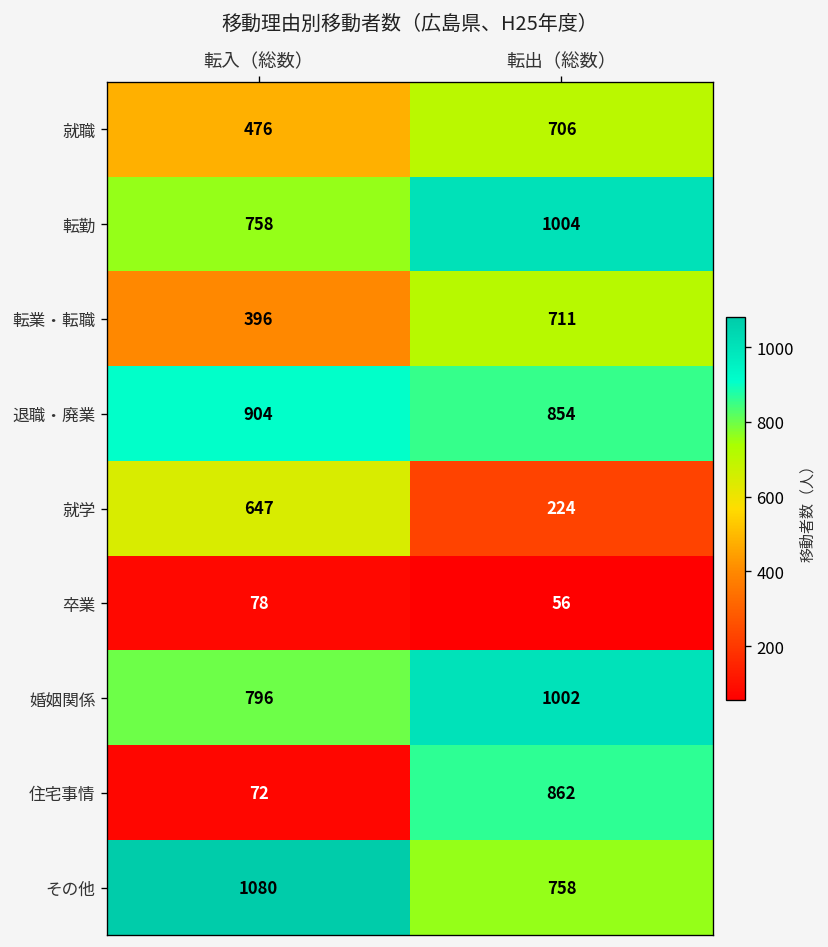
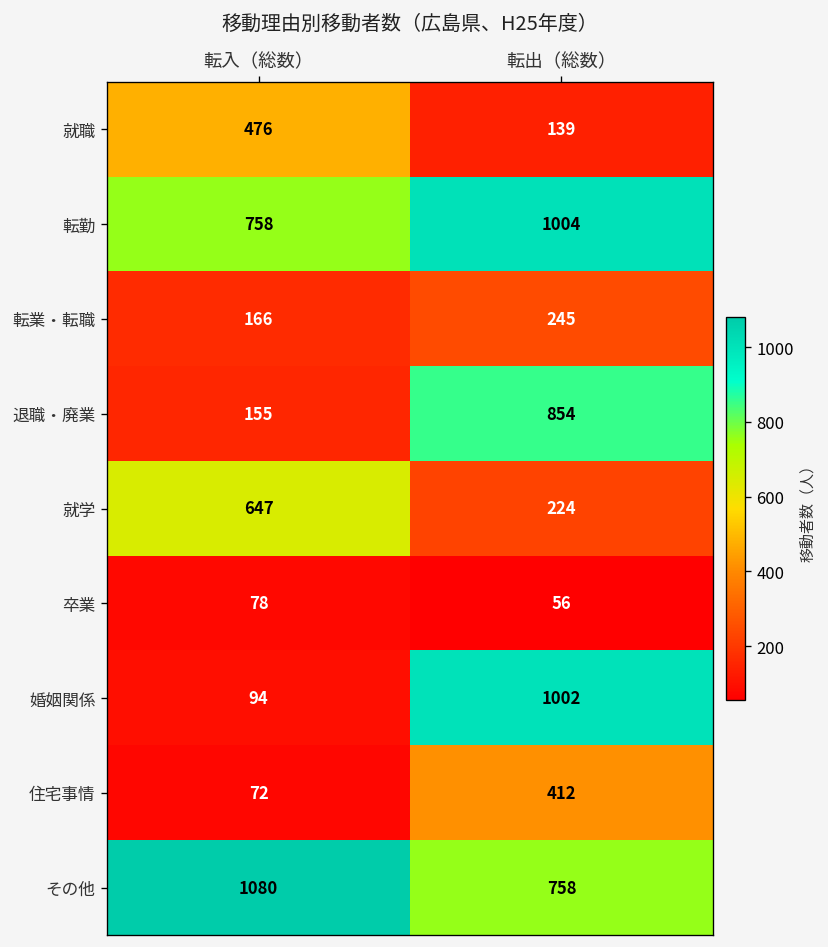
就職, 転出（総数）: 706 -> 139
転業・転職, 転入（総数）: 396 -> 166
転業・転職, 転出（総数）: 711 -> 245
退職・廃業, 転入（総数）: 904 -> 155
婚姻関係, 転入（総数）: 796 -> 94
住宅事情, 転出（総数）: 862 -> 412
